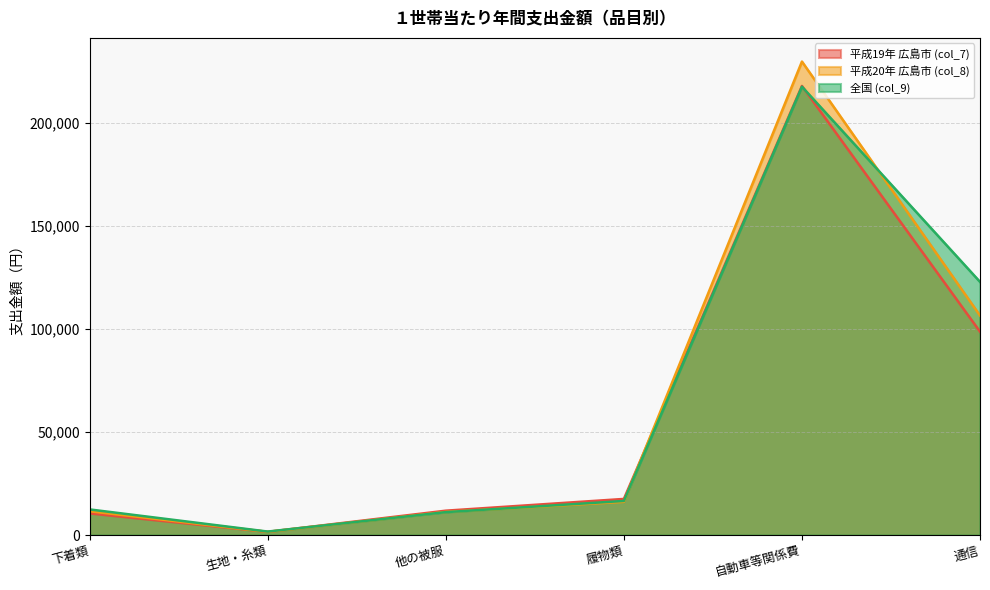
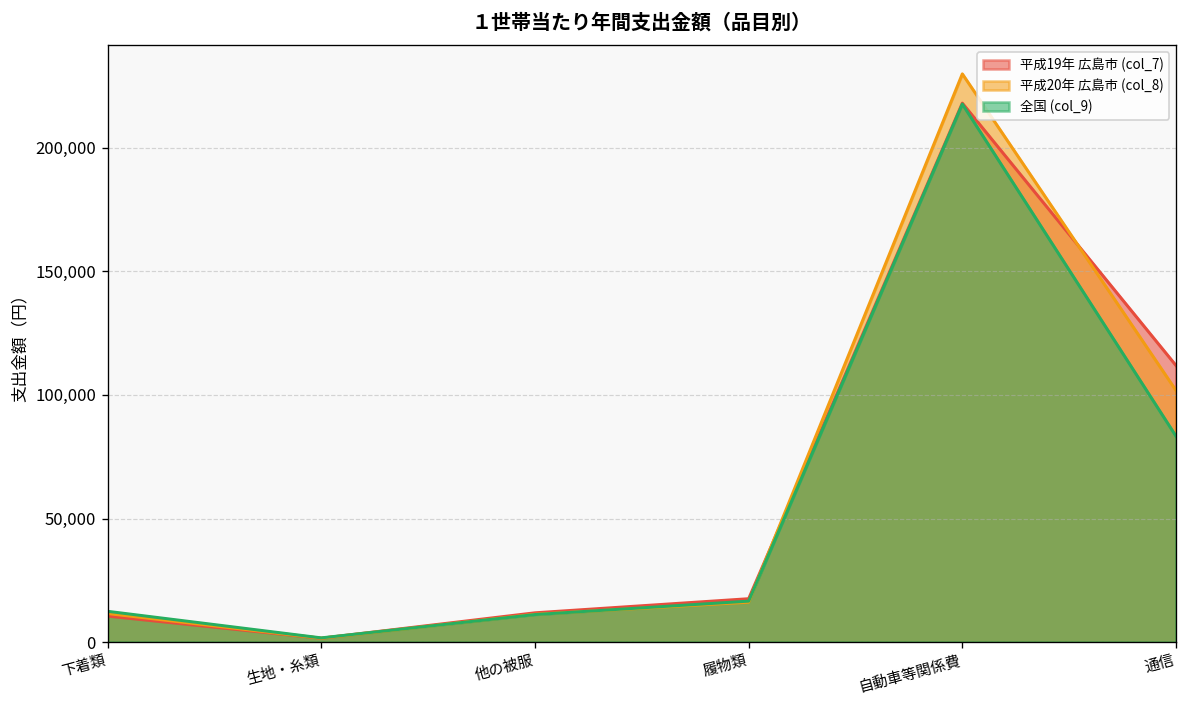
平成19年 広島市 (col_7), 通信: 99,000 -> 112,000
平成20年 広島市 (col_8), 通信: 107,000 -> 102,000
全国 (col_9), 通信: 123,000 -> 83,000
